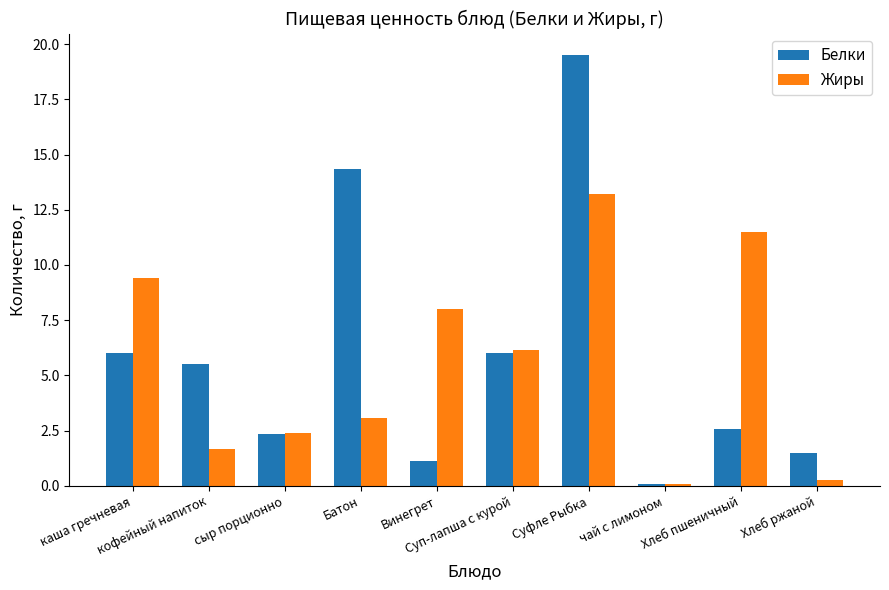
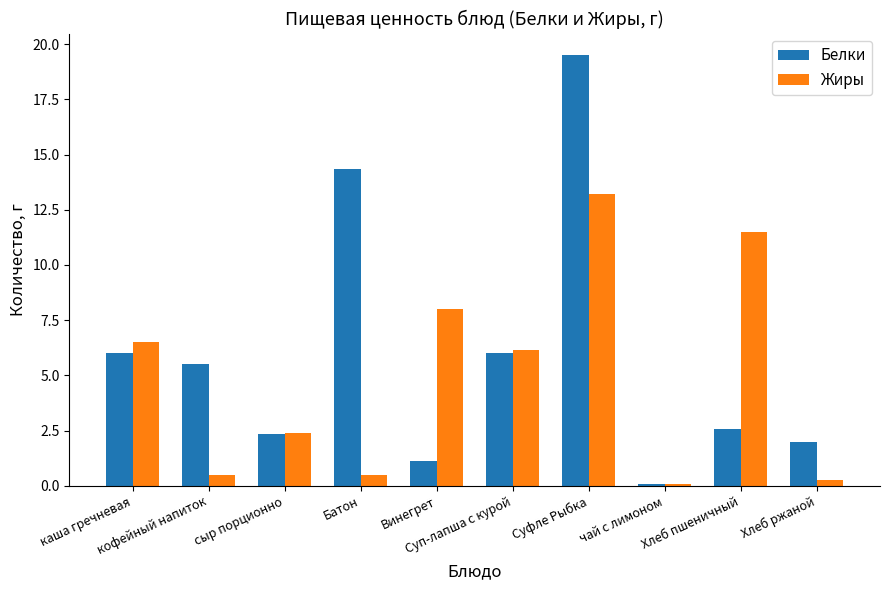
Жиры, каша гречневая: 9.4 -> 6.5
Жиры, кофейный напиток: 1.7 -> 0.5
Жиры, Батон: 3.1 -> 0.5
Белки, Хлеб ржаной: 1.5 -> 2.0
